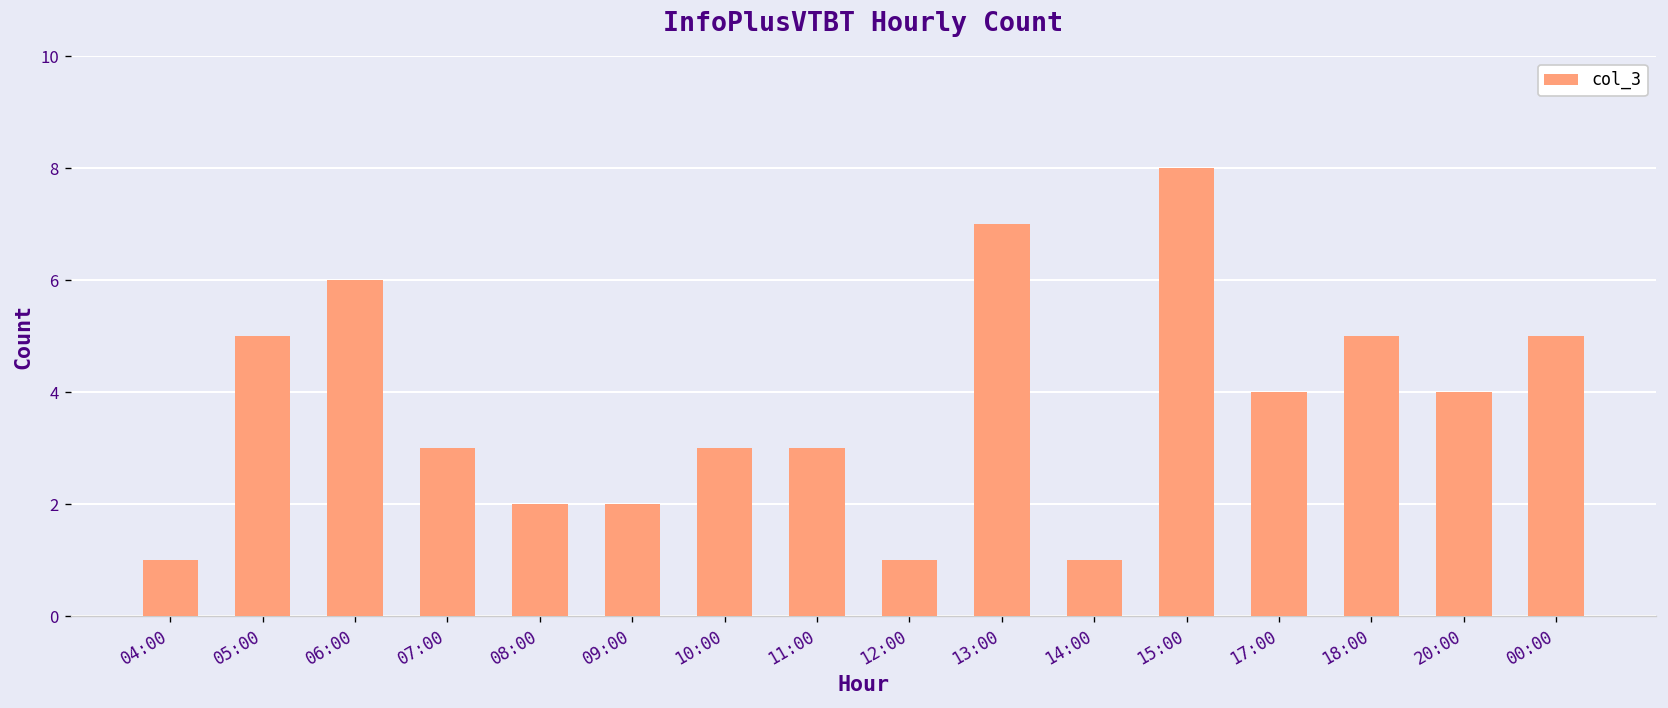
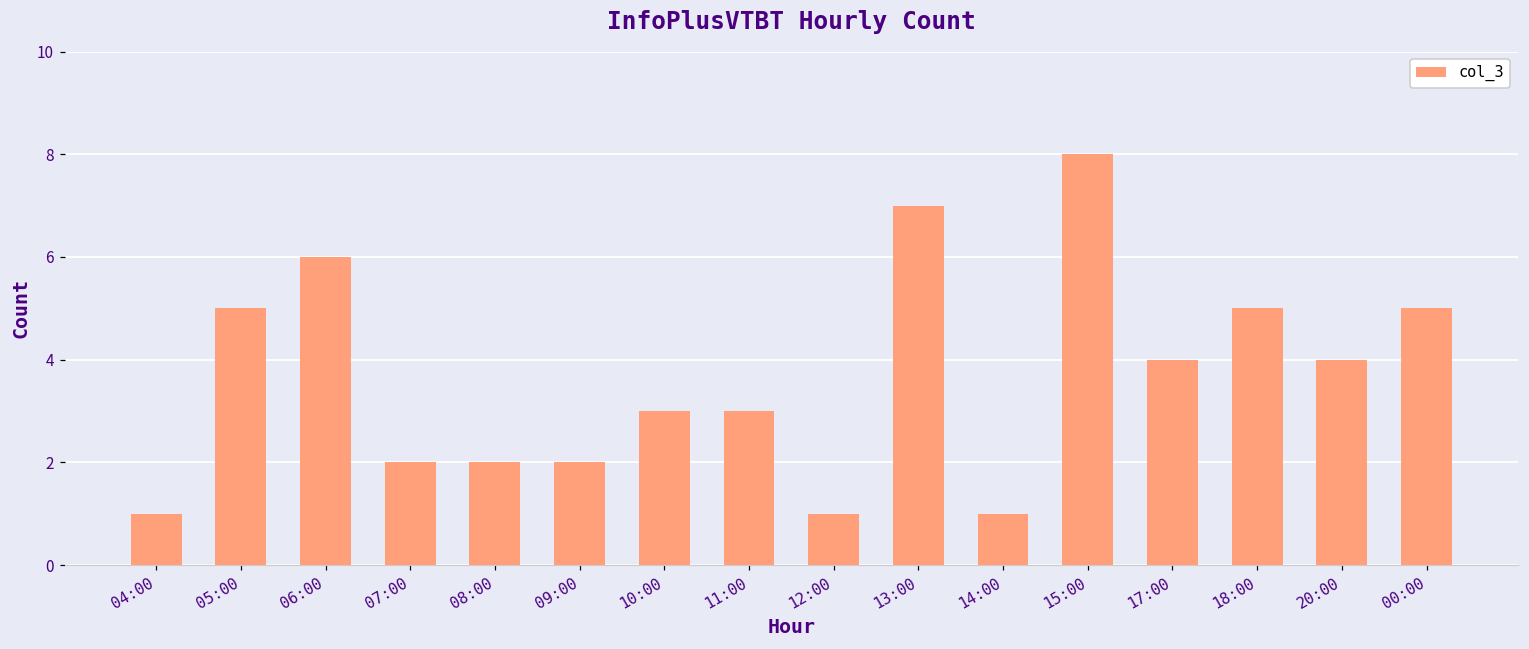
07:00: 3 -> 2
